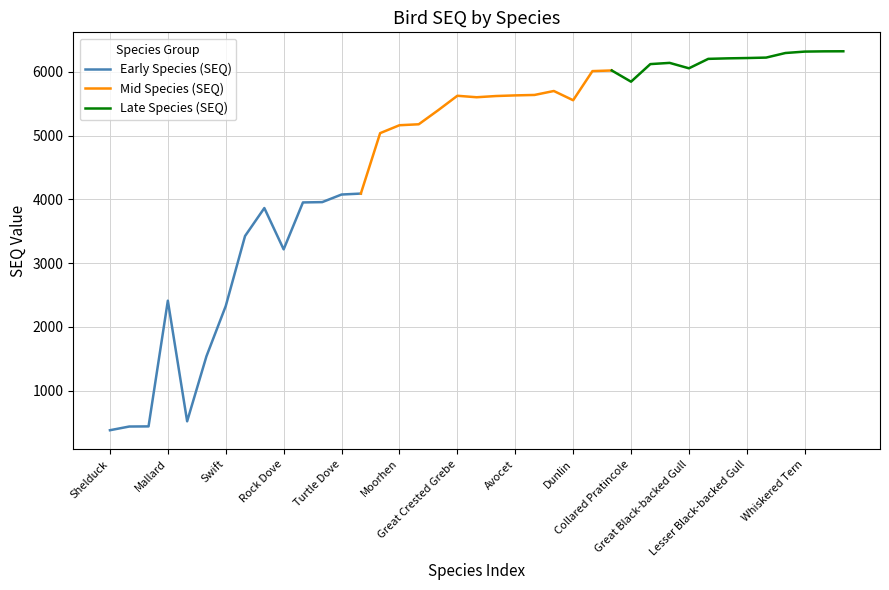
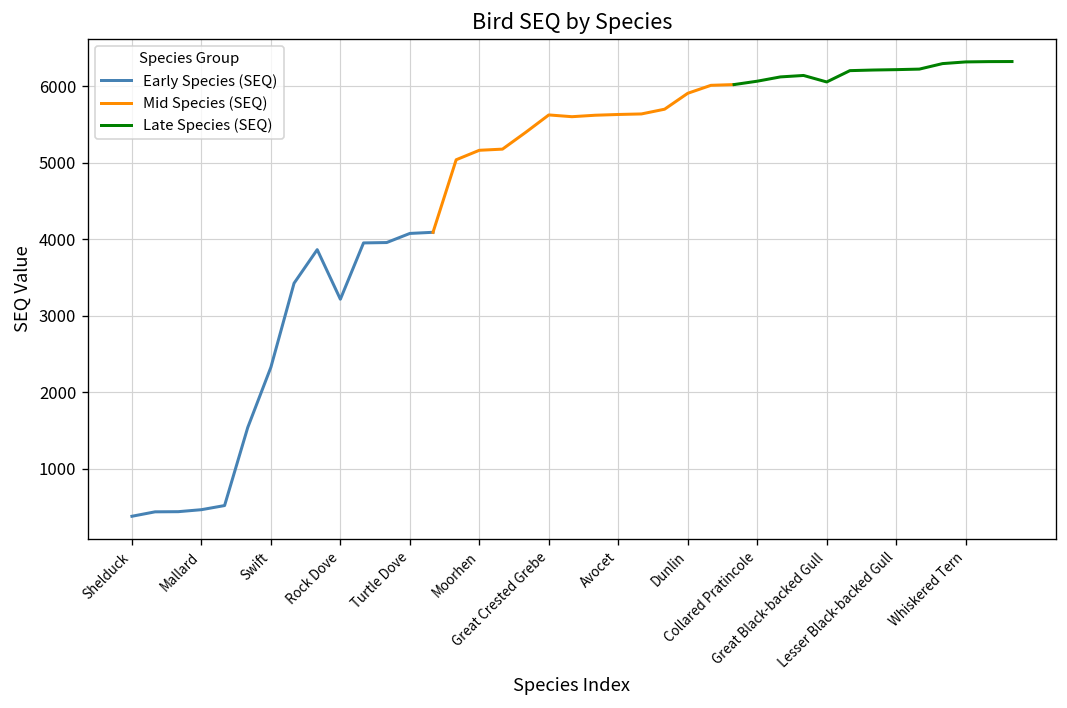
Early Species (SEQ), Mallard: 2400 -> 500
Mid Species (SEQ), Dunlin: 5600 -> 5900
Late Species (SEQ), Collared Pratincole: 5800 -> 6100
